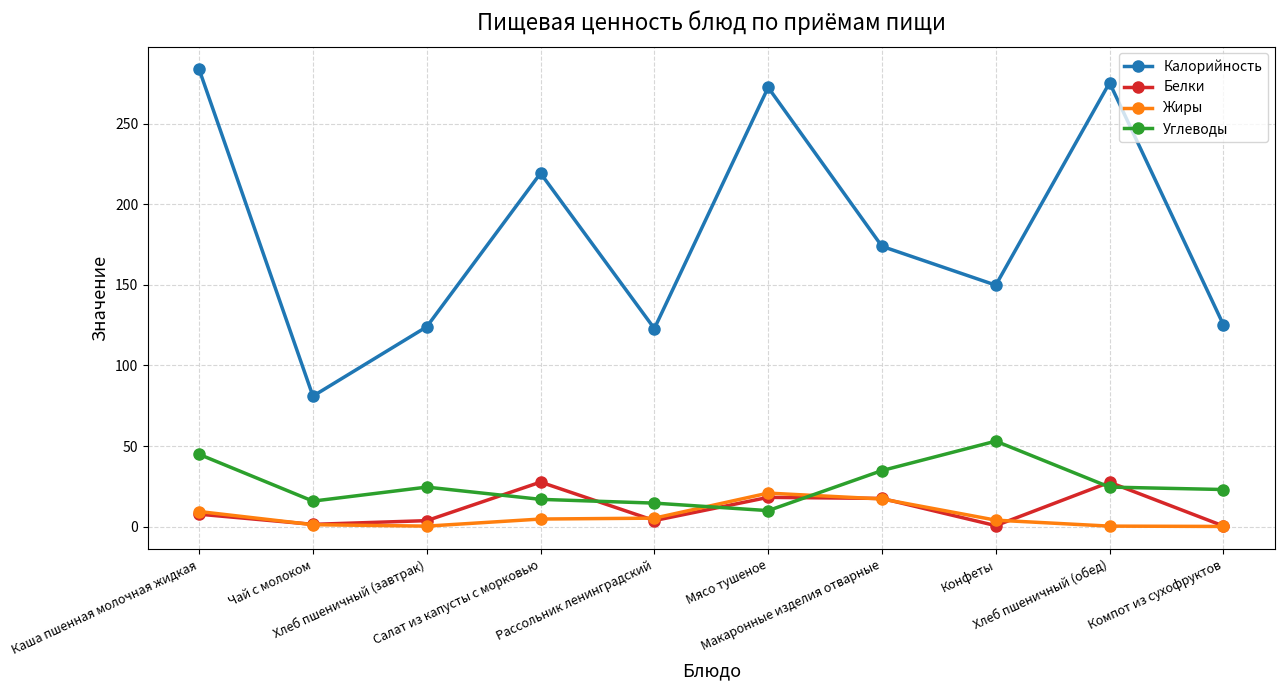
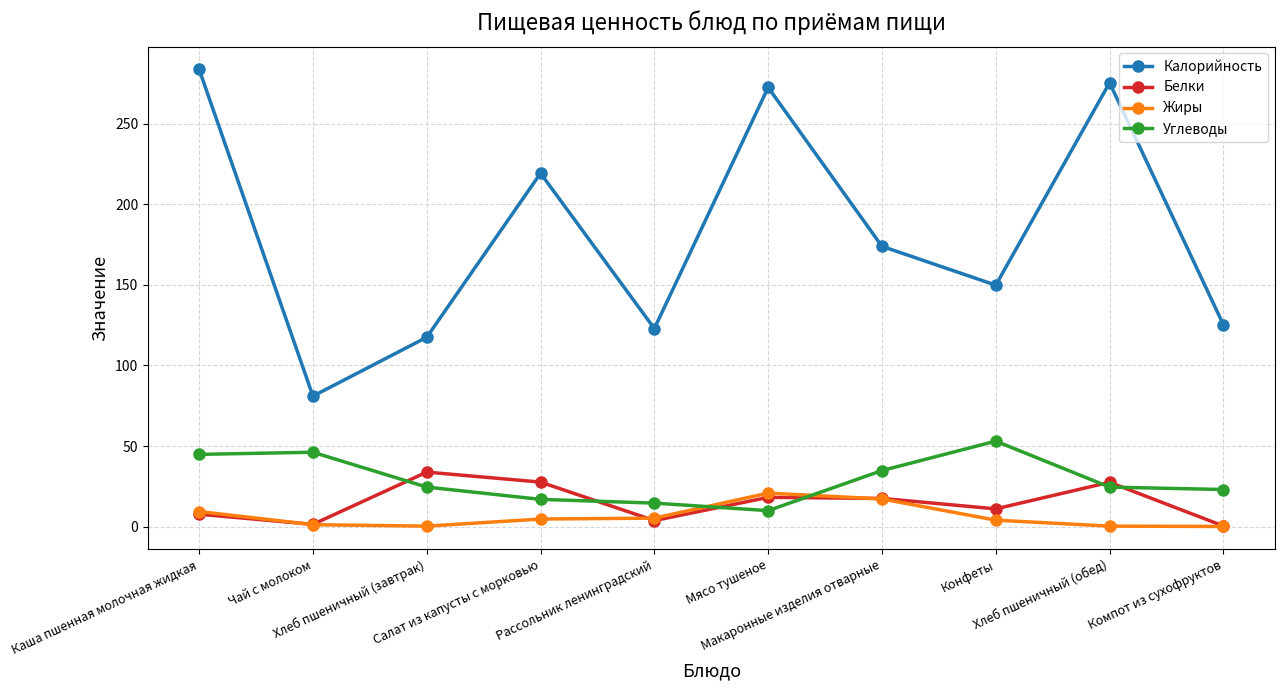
Углеводы, Чай с молоком: 16 -> 46
Калорийность, Хлеб пшеничный (завтрак): 124 -> 118
Белки, Хлеб пшеничный (завтрак): 4 -> 34
Белки, Конфеты: 1 -> 11
